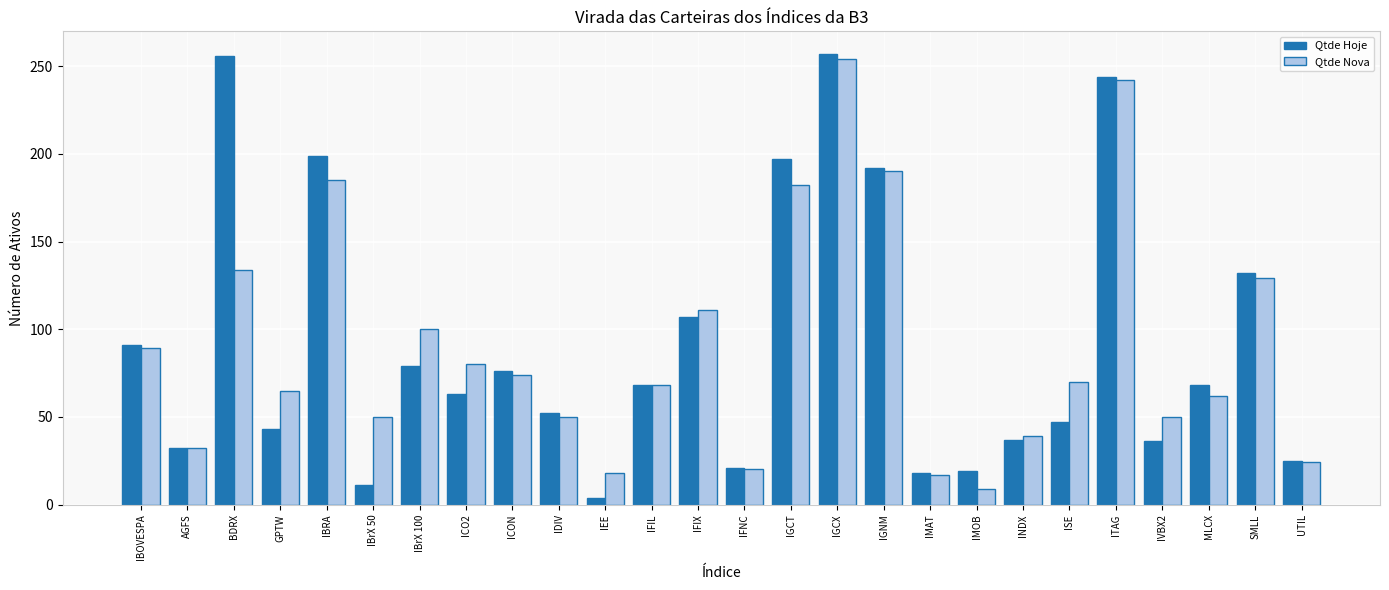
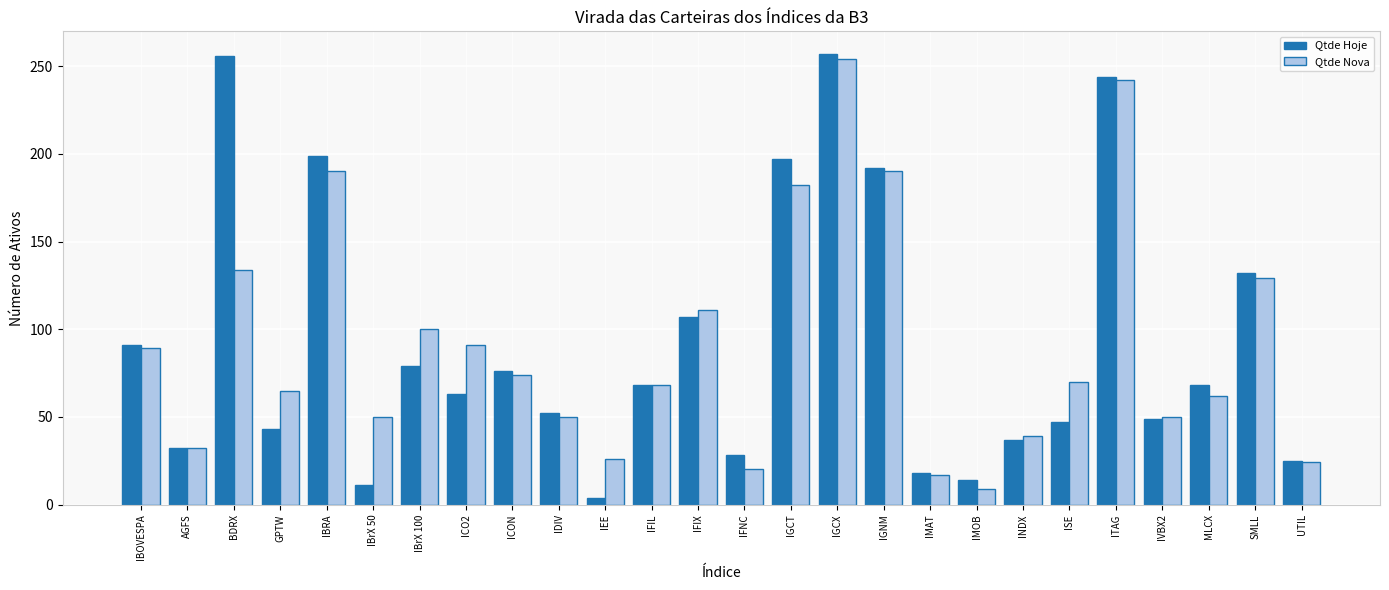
Qtde Nova, IBRA: 185 -> 190
Qtde Nova, ICO2: 80 -> 91
Qtde Nova, IEE: 18 -> 26
Qtde Hoje, IFNC: 21 -> 28
Qtde Hoje, IMOB: 19 -> 14
Qtde Hoje, IVBX2: 36 -> 49
